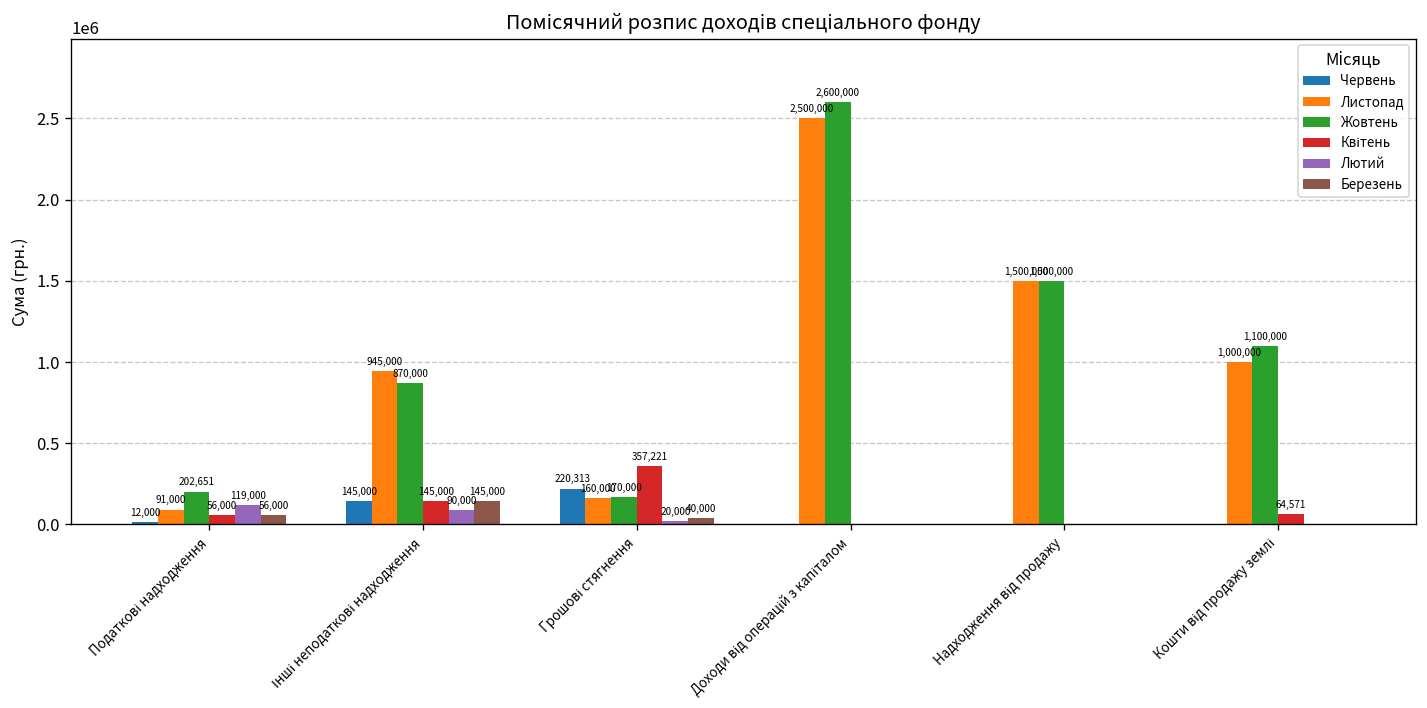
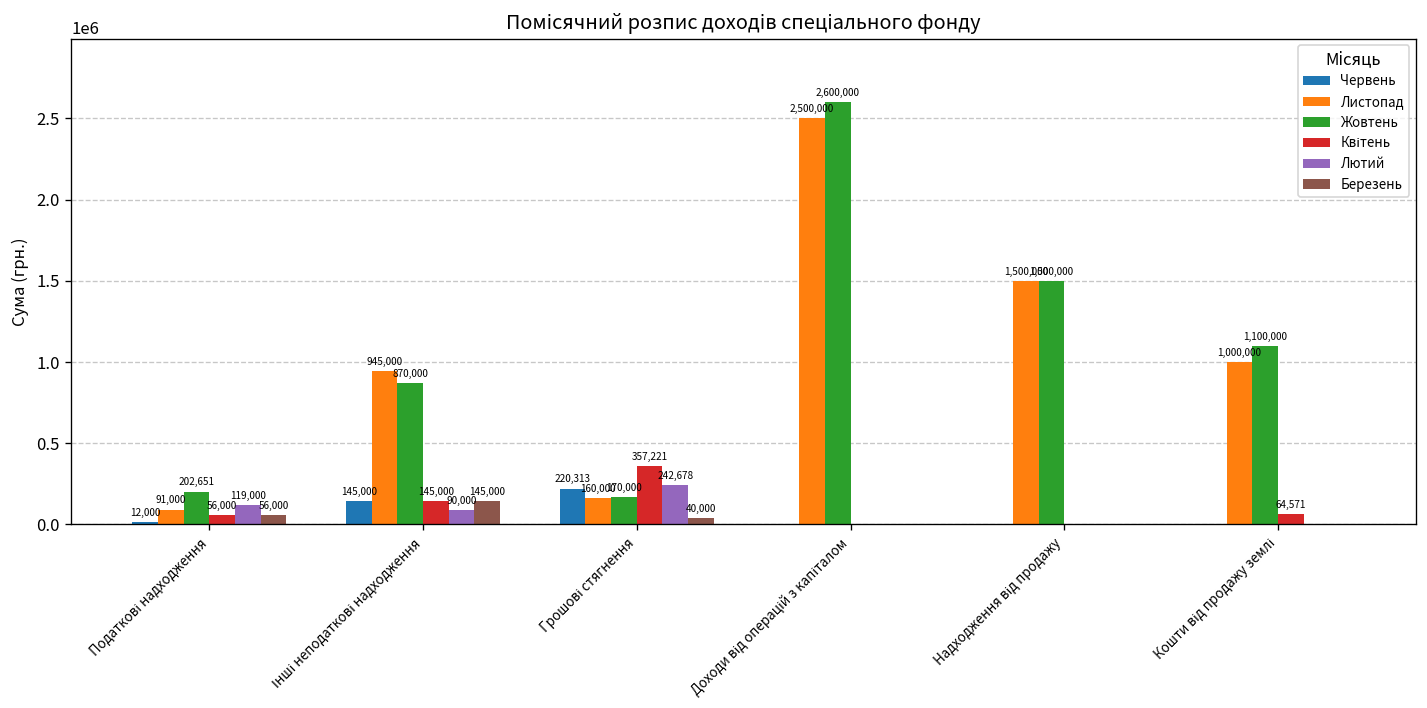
Лютий, Грошові стягнення: 20,000 -> 242,678
